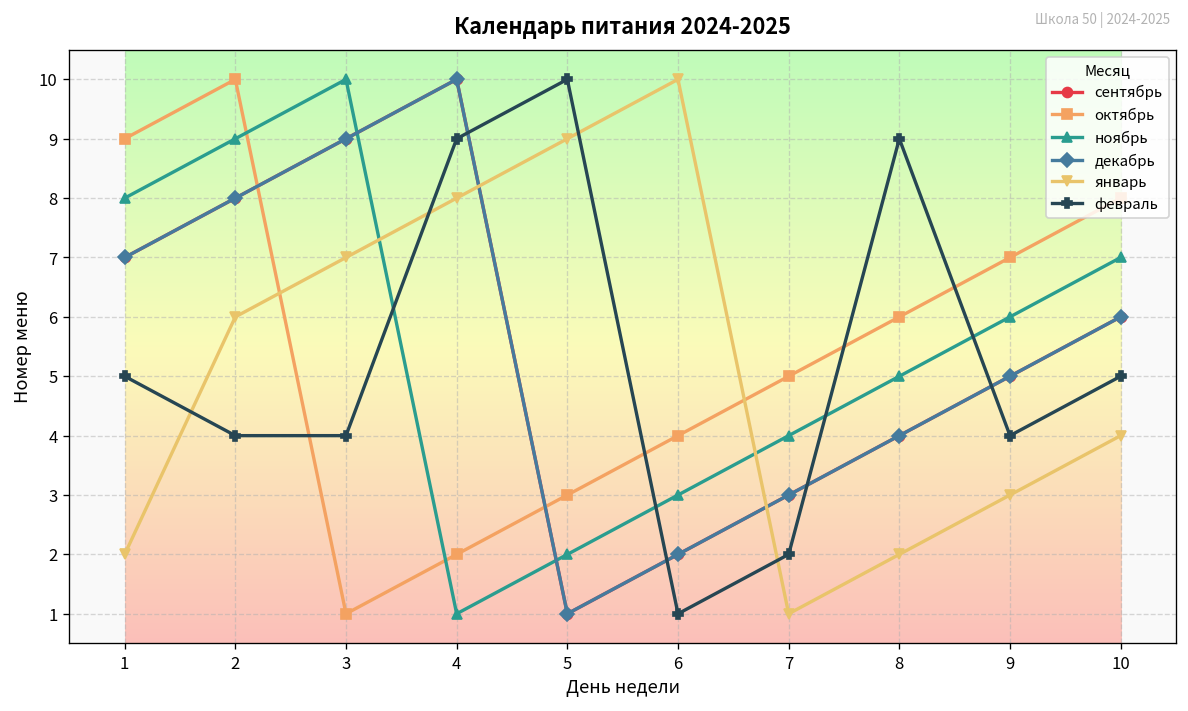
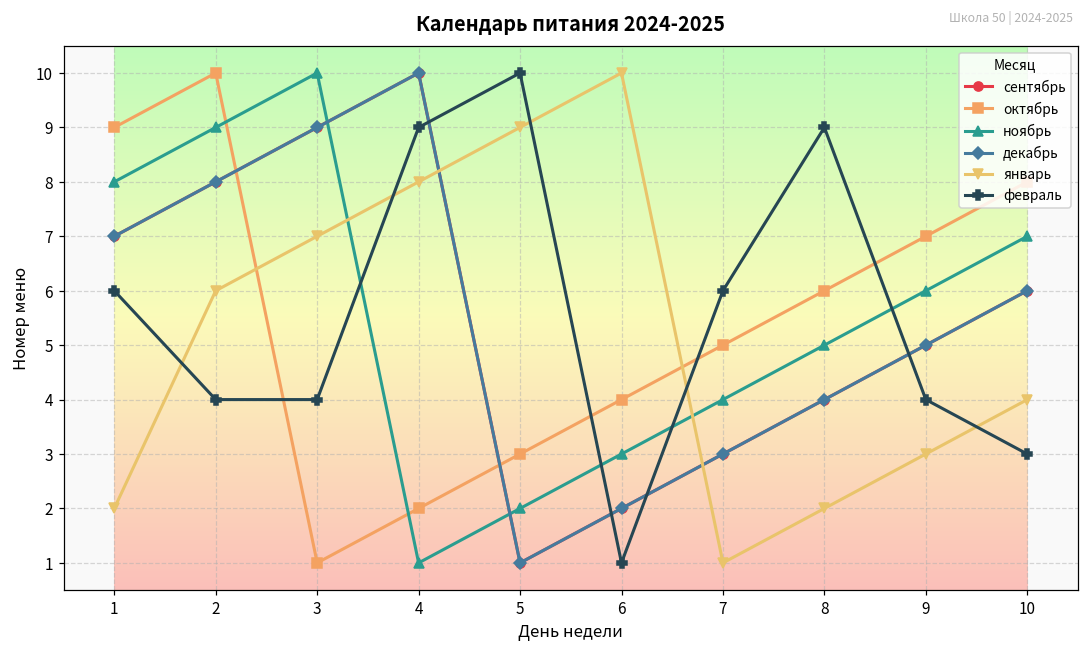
февраль, 1: 5 -> 6
февраль, 7: 2 -> 6
февраль, 10: 5 -> 3
